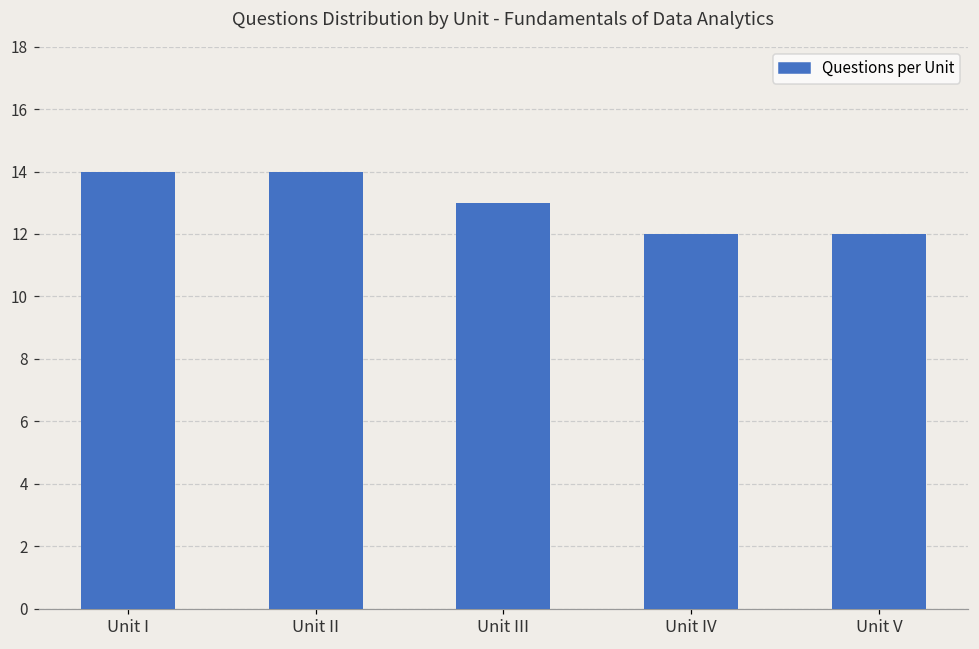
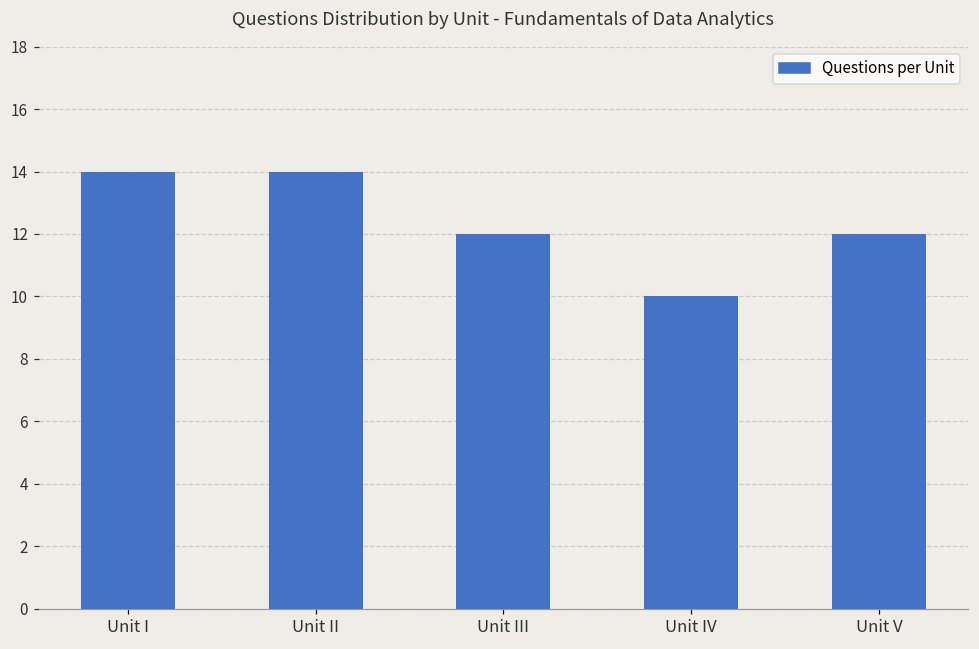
Unit III: 13 -> 12
Unit IV: 12 -> 10
